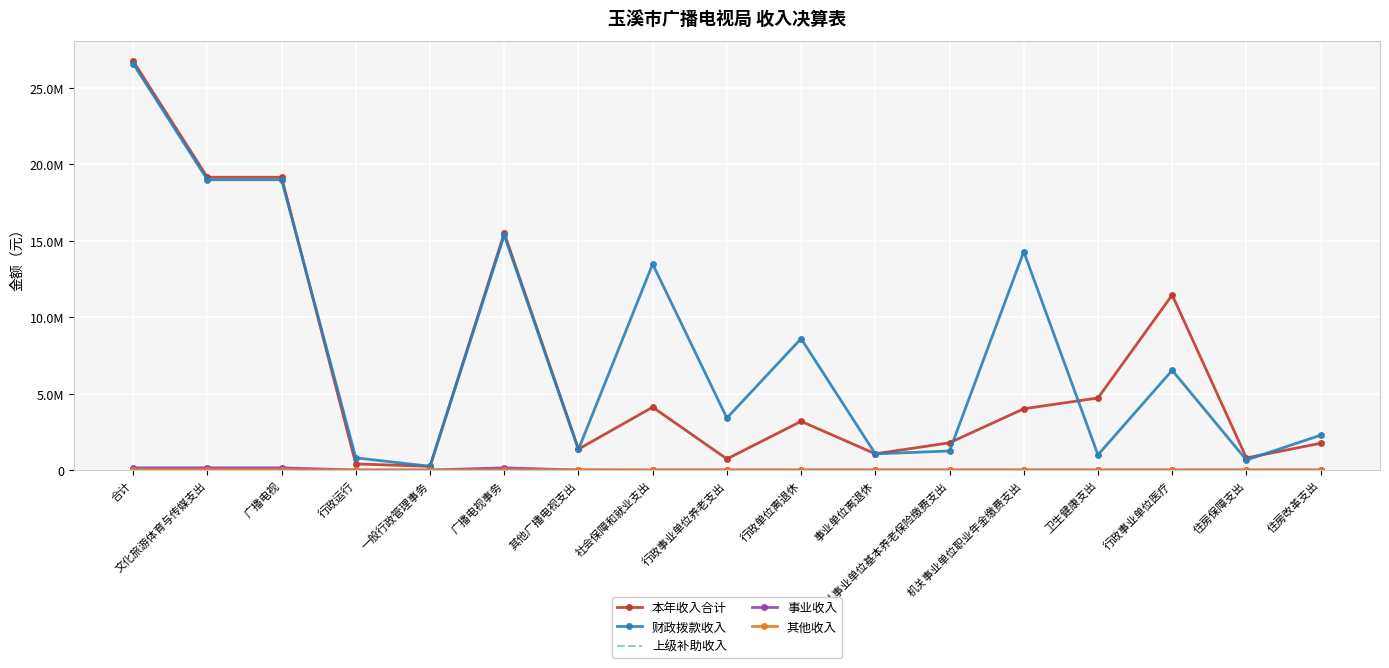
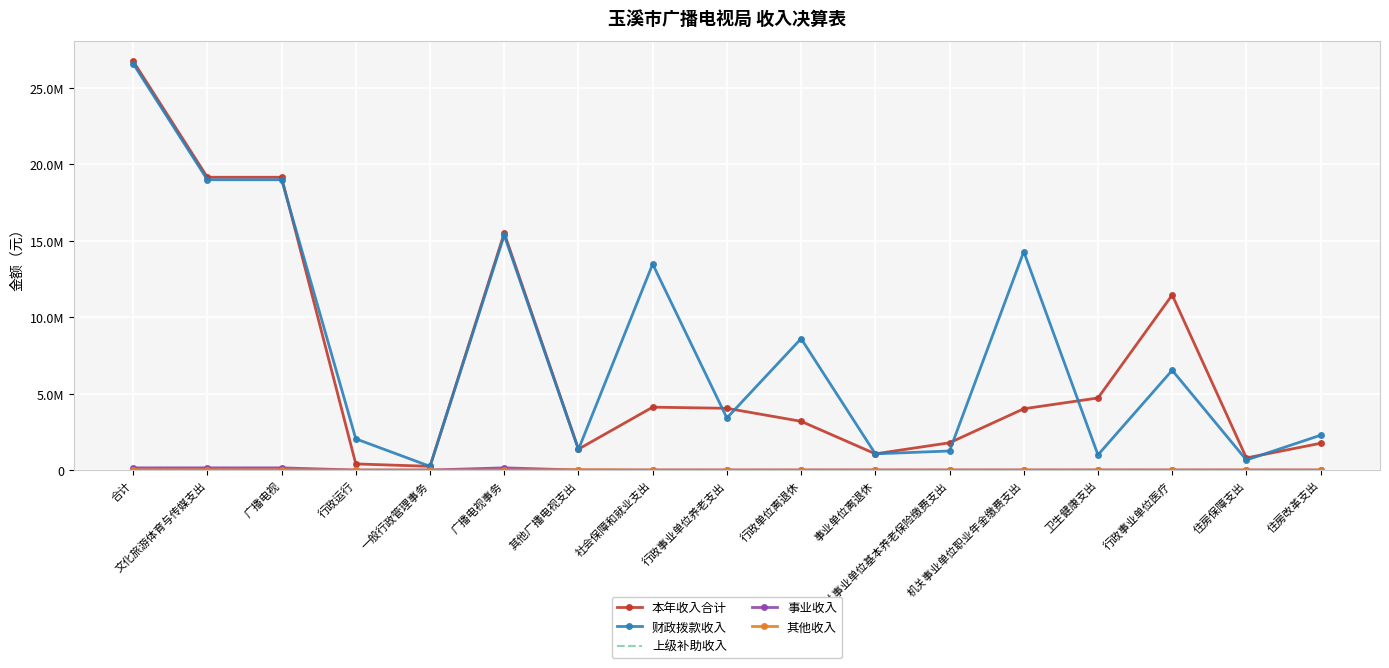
财政拨款收入, 行政运行: 800000 -> 2000000
本年收入合计, 行政事业单位养老支出: 700000 -> 4000000
